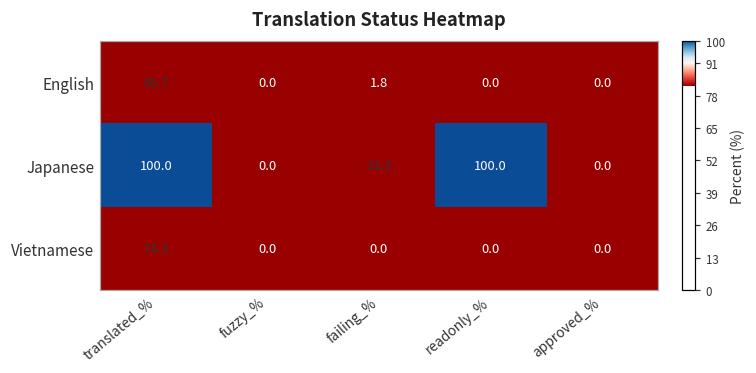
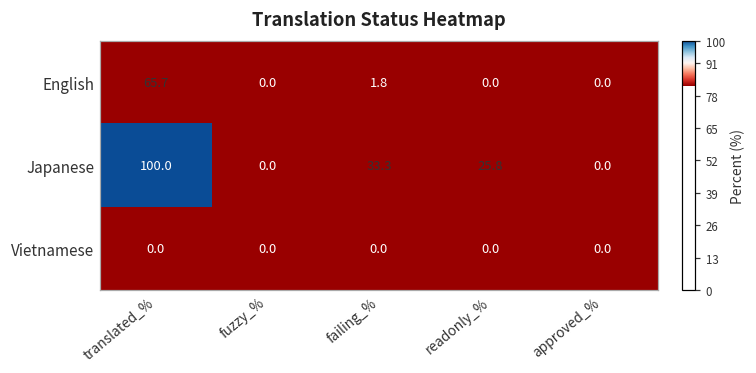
Japanese, readonly_%: 100.0 -> 25.8
Vietnamese, translated_%: 74.3 -> 0.0
